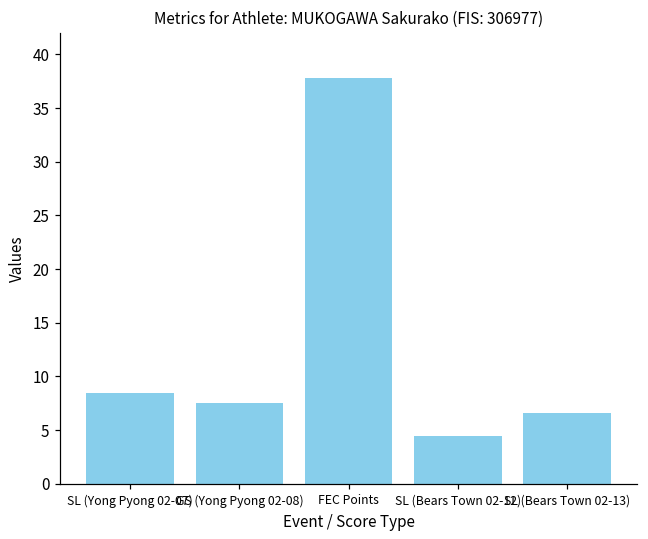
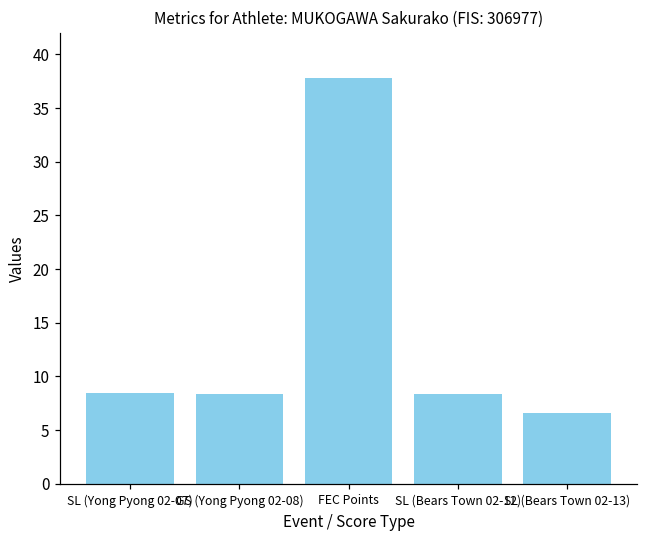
GS (Yong Pyong 02-08): 7 -> 8
SL (Bears Town 02-12): 4 -> 8
